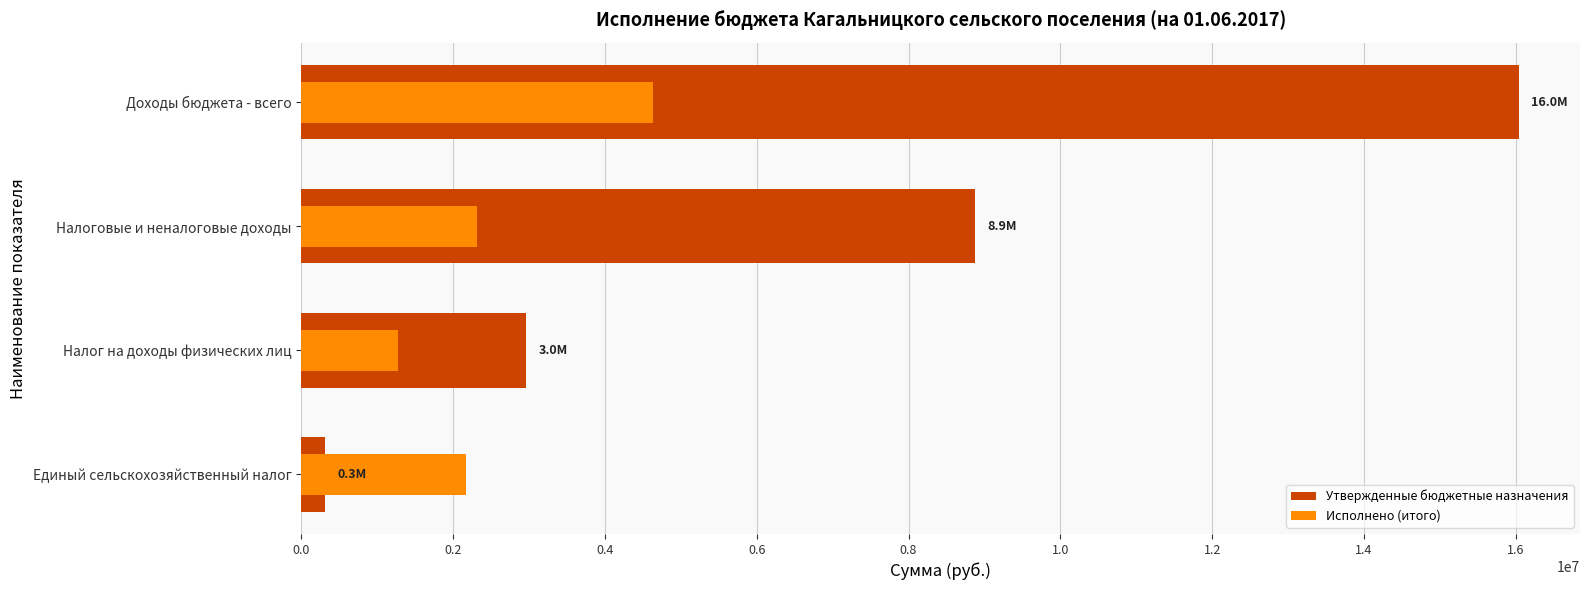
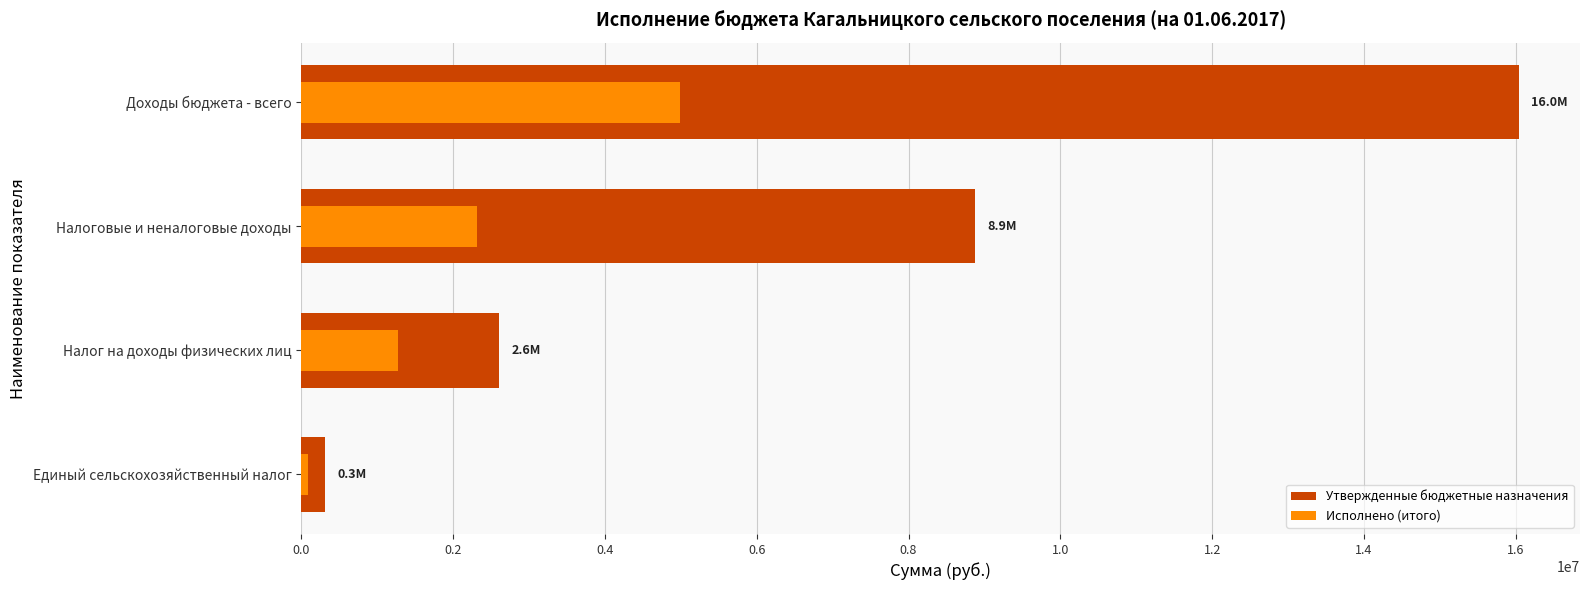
Исполнено (итого), Доходы бюджета - всего: 4600000 -> 5000000
Утвержденные бюджетные назначения, Налог на доходы физических лиц: 3.0M -> 2.6M
Исполнено (итого), Единый сельскохозяйственный налог: 2200000 -> 100000
